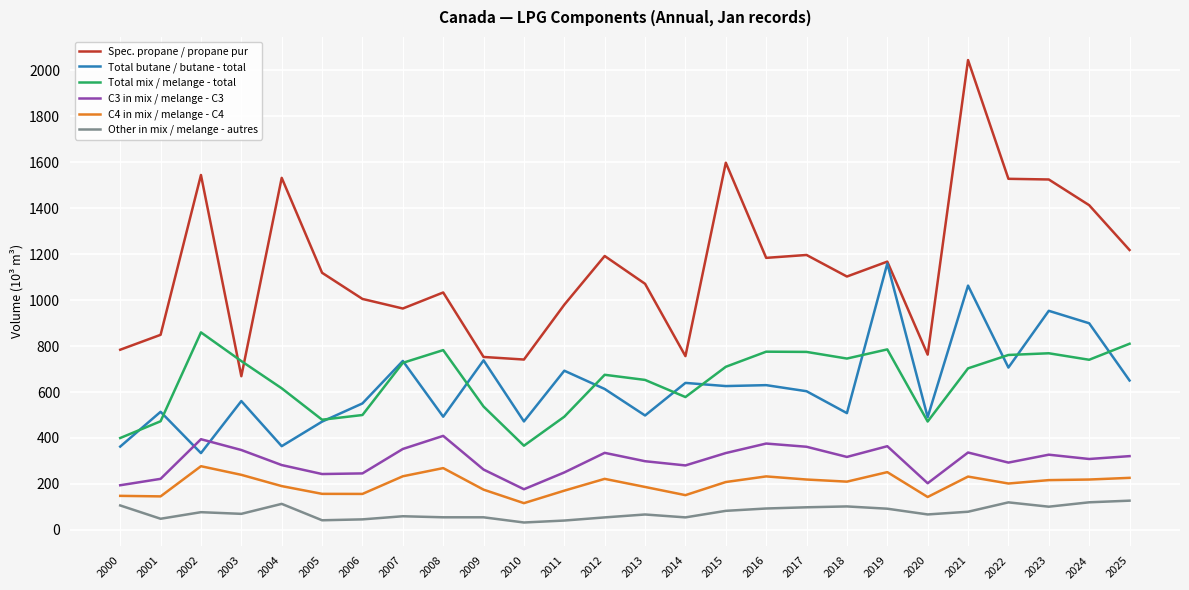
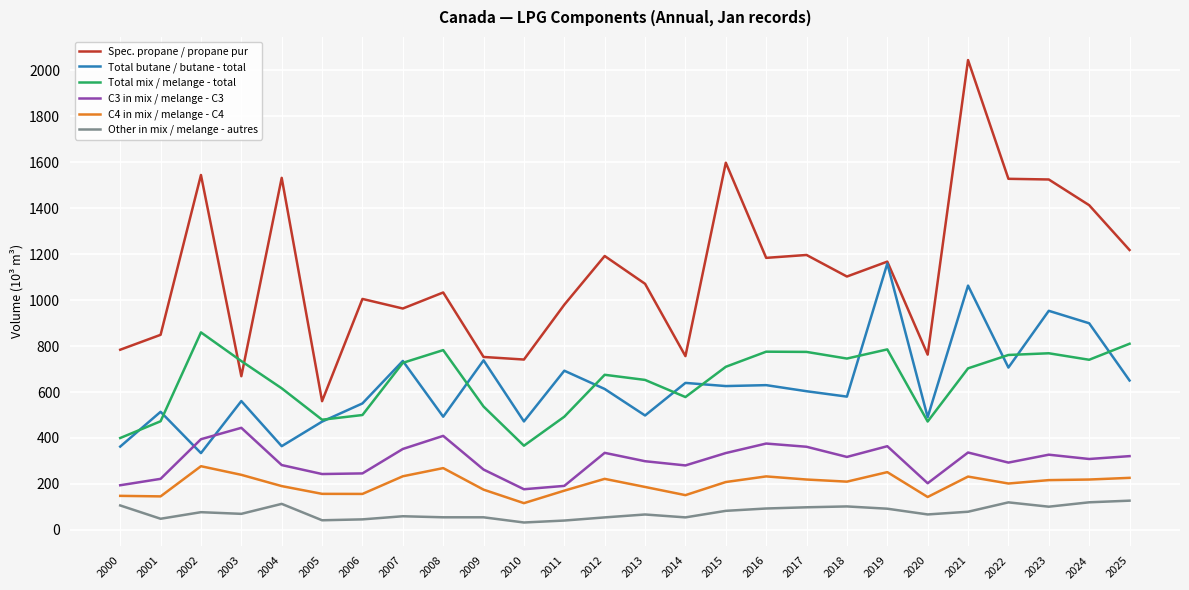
C3 in mix / melange - C3, 2003: 350 -> 440
Spec. propane / propane pur, 2005: 1120 -> 560
C3 in mix / melange - C3, 2011: 250 -> 190
Total butane / butane - total, 2018: 510 -> 580
